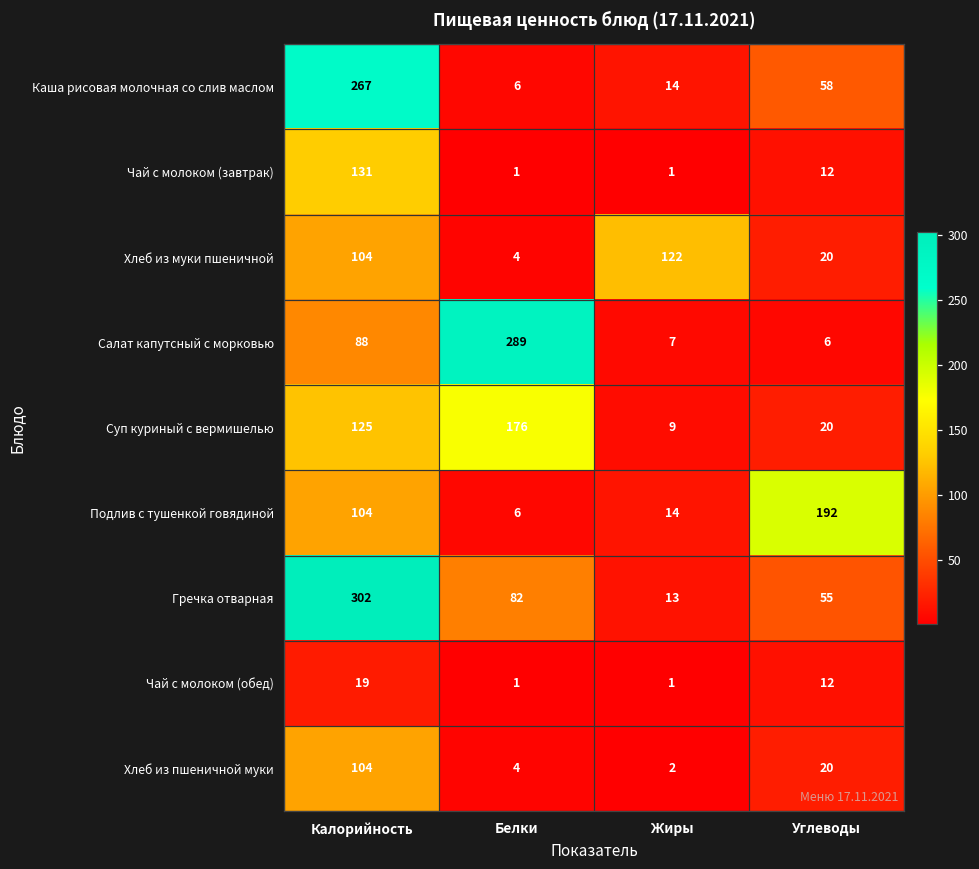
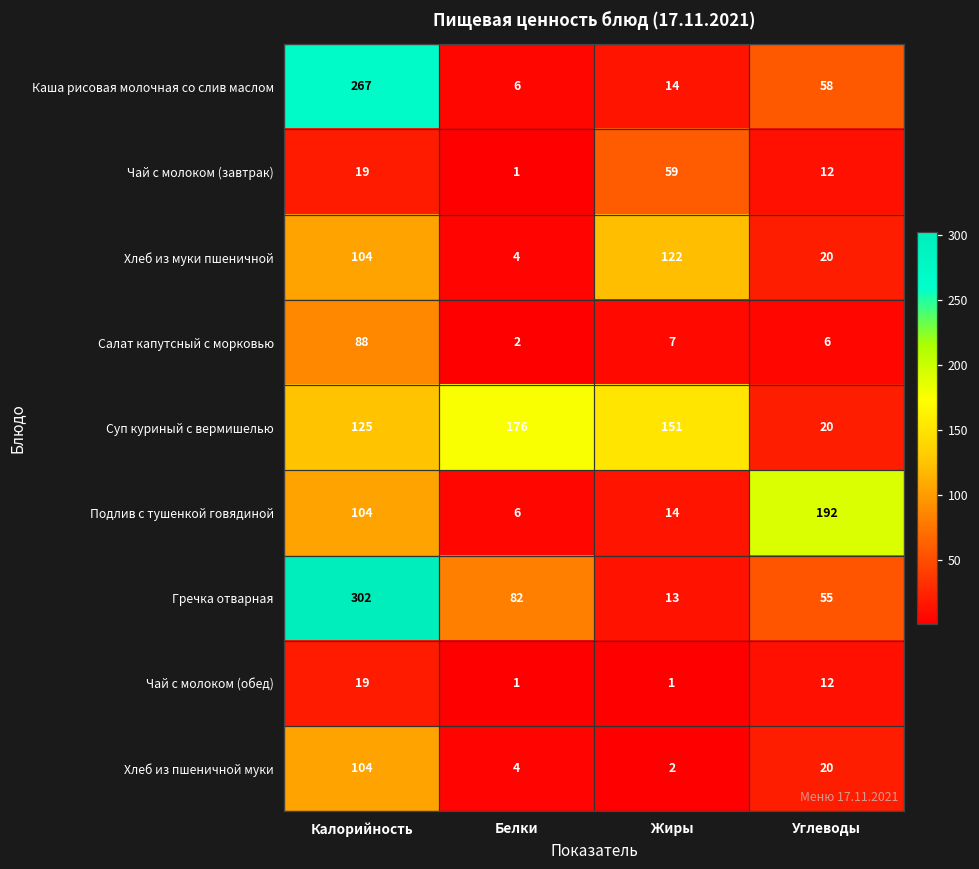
Чай с молоком (завтрак), Калорийность: 131 -> 19
Чай с молоком (завтрак), Жиры: 1 -> 59
Салат капутсный с морковью, Белки: 289 -> 2
Суп куриный с вермишелью, Жиры: 9 -> 151
